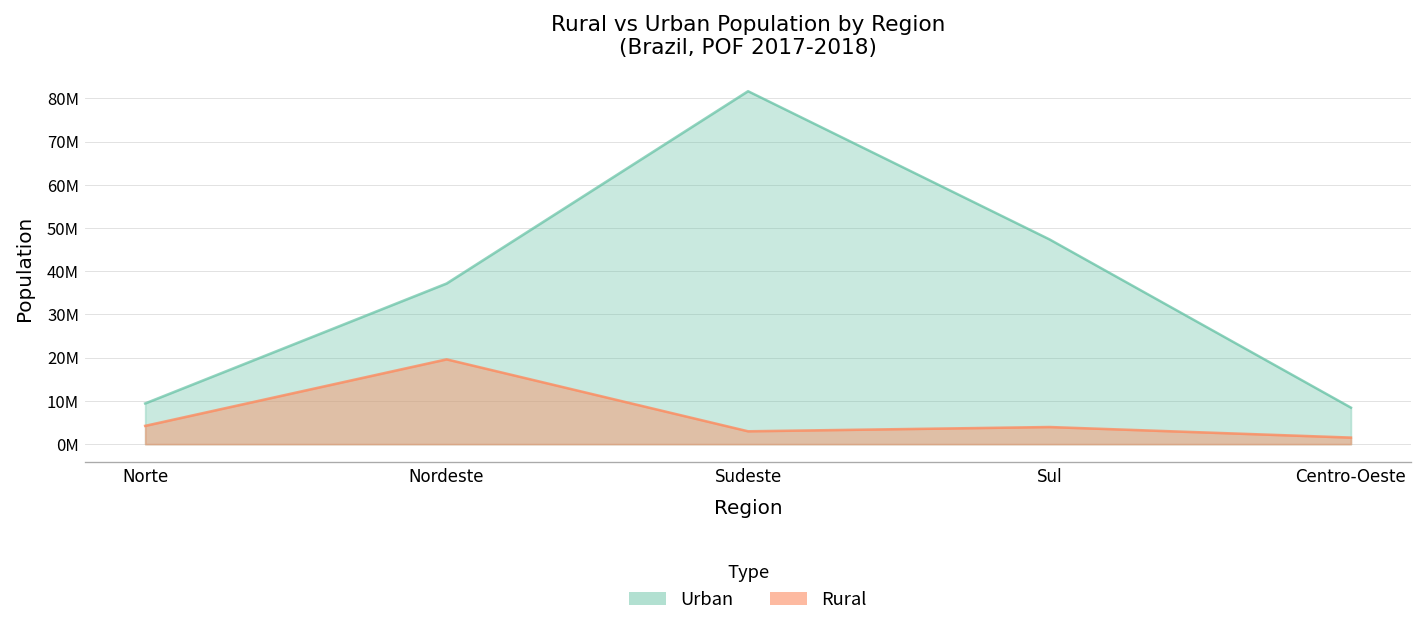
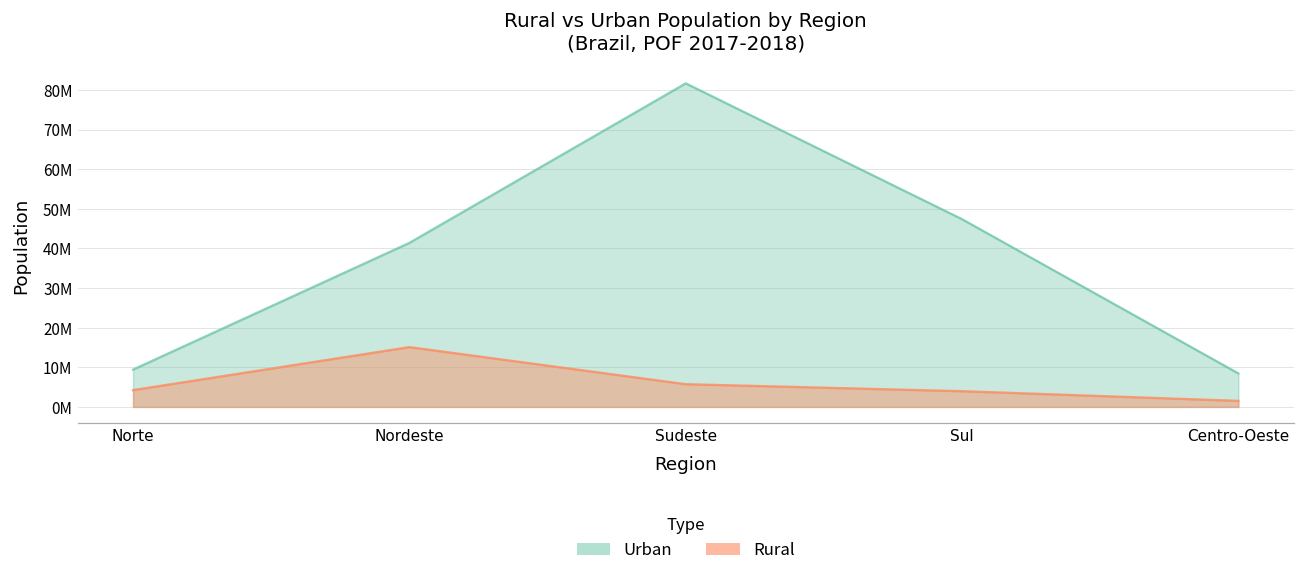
Urban, Nordeste: 37000000 -> 41000000
Rural, Nordeste: 20000000 -> 15000000
Rural, Sudeste: 3000000 -> 6000000
